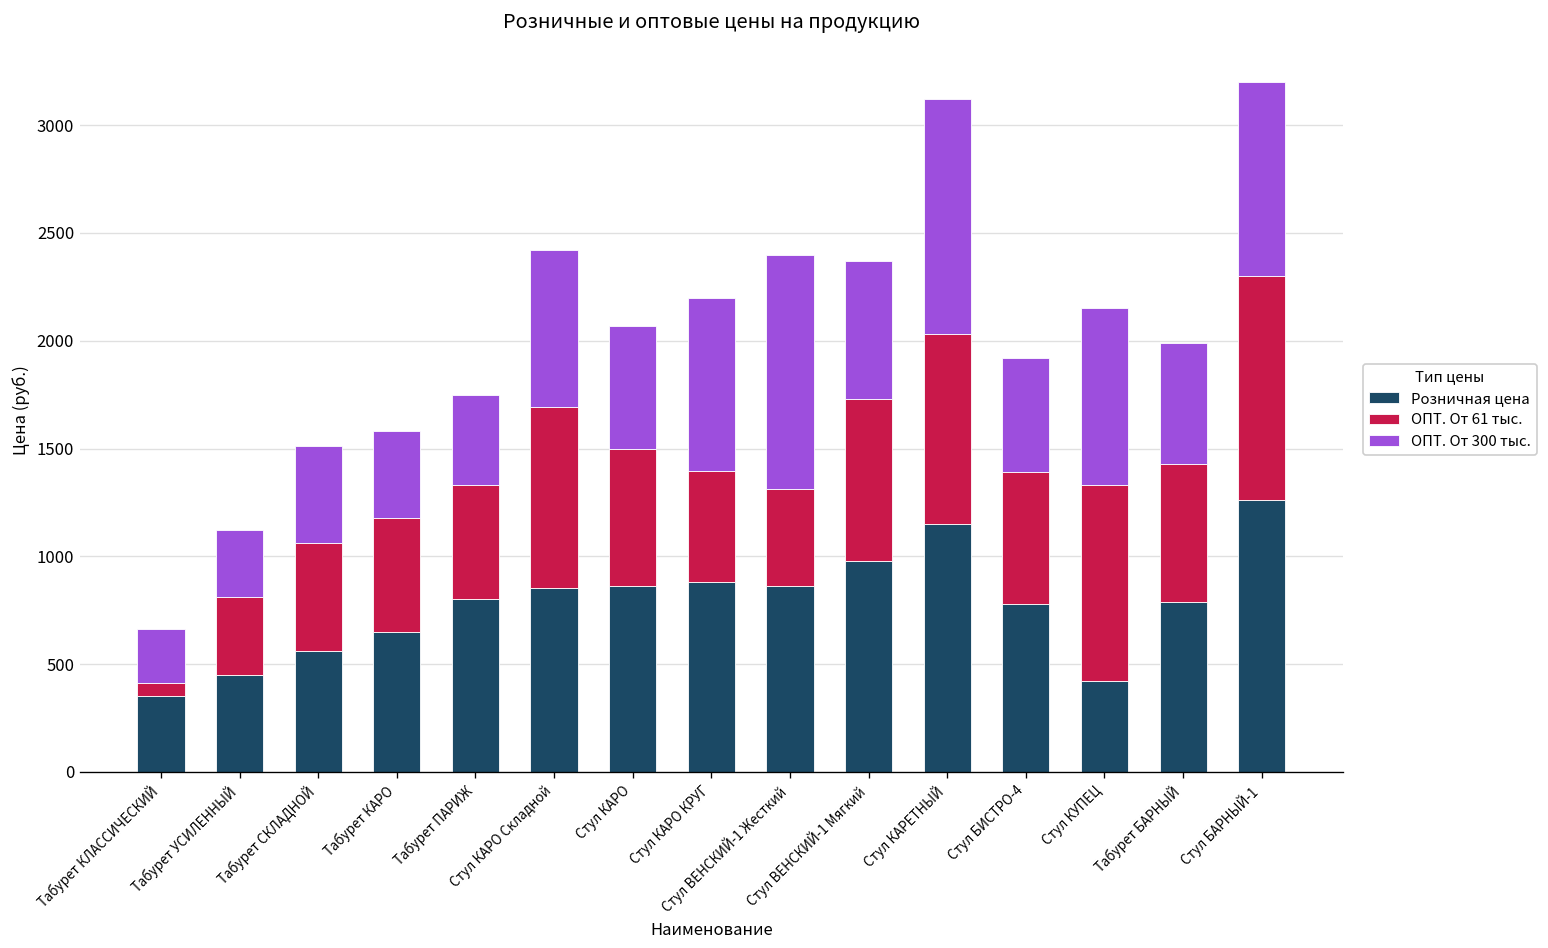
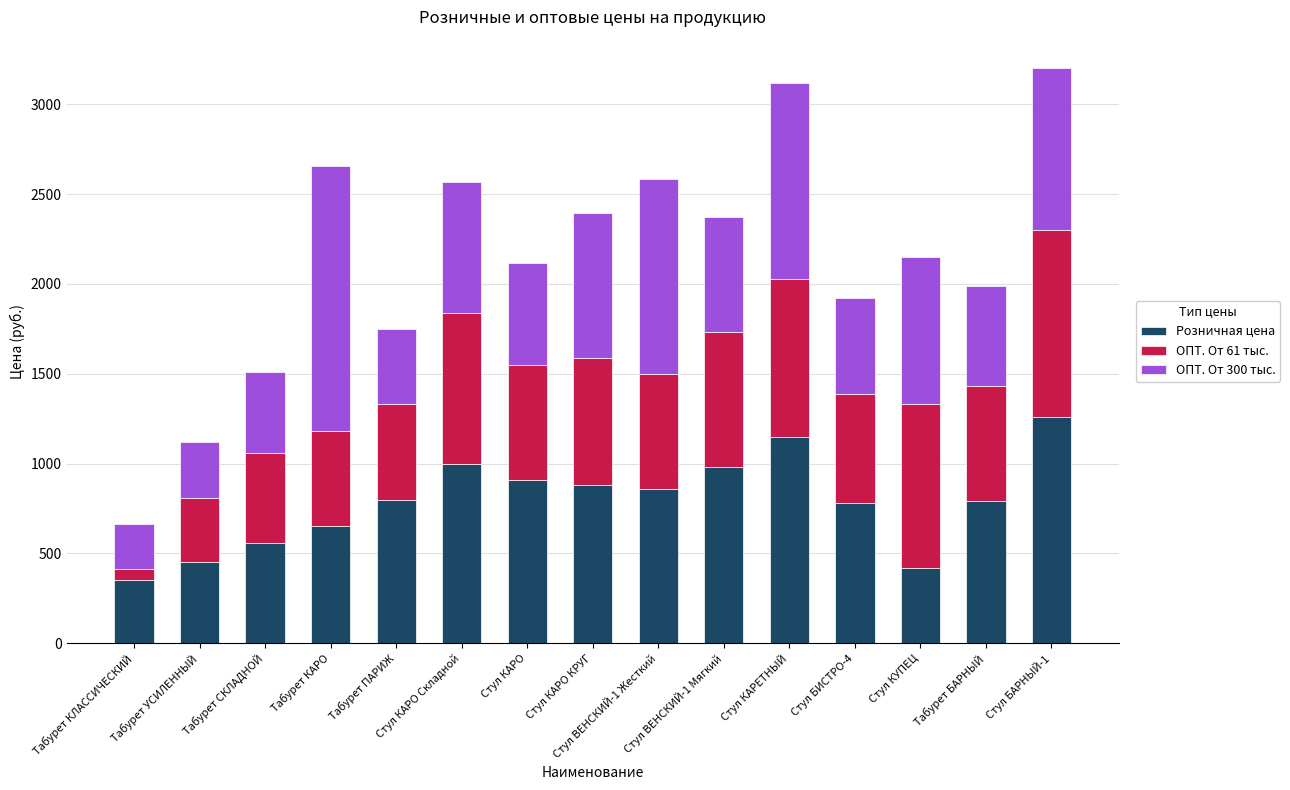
ОПТ. От 300 тыс., Табурет КАРО: 400 -> 1480
Розничная цена, Стул КАРО Складной: 850 -> 1000
Розничная цена, Стул КАРО: 860 -> 910
ОПТ. От 61 тыс., Стул КАРО КРУГ: 510 -> 710
ОПТ. От 61 тыс., Стул ВЕНСКИЙ-1 Жесткий: 450 -> 640
